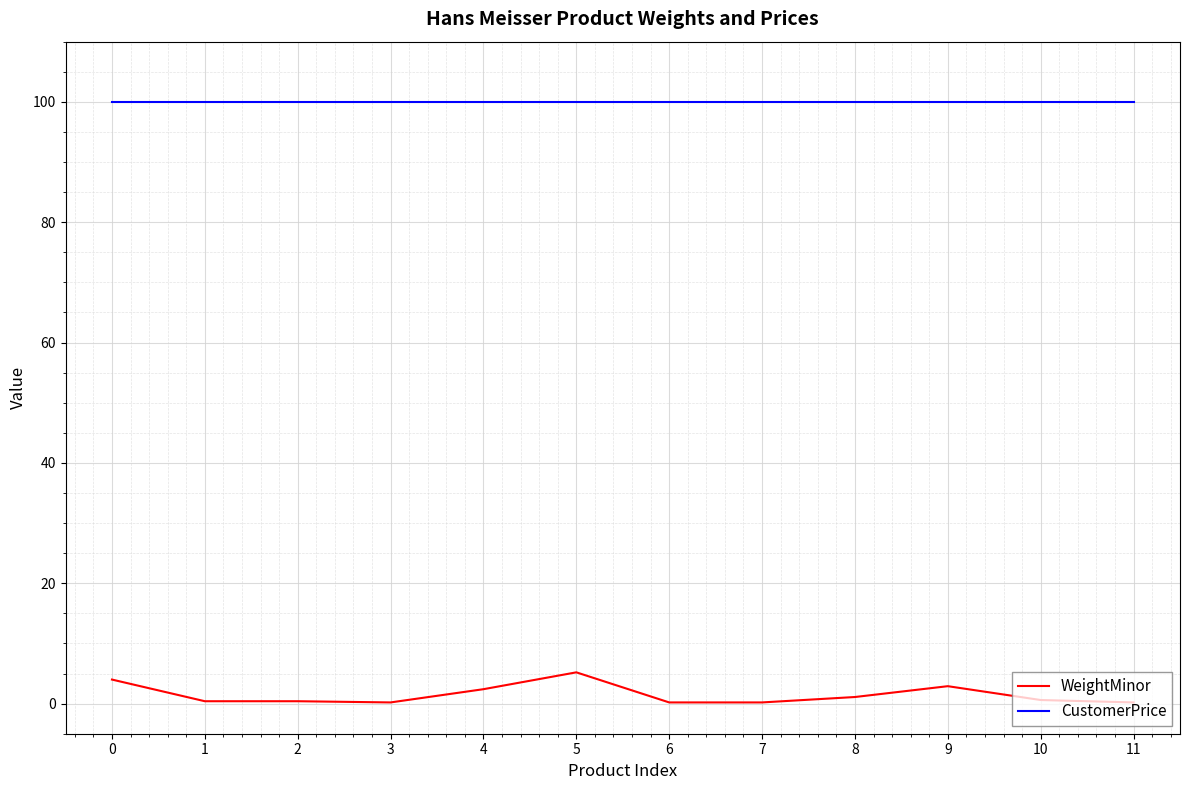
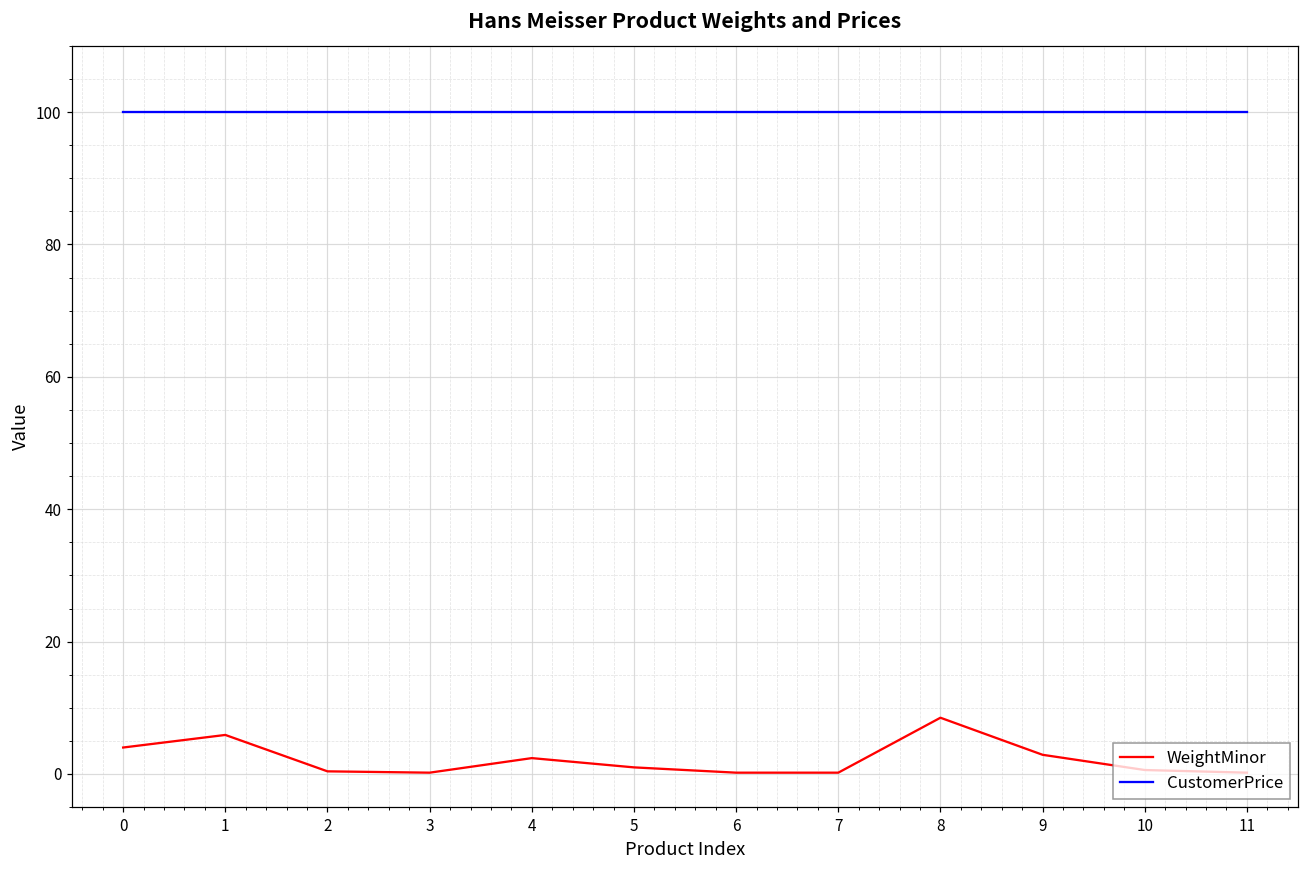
WeightMinor, 1: 0 -> 6
WeightMinor, 5: 5 -> 1
WeightMinor, 8: 1 -> 9
